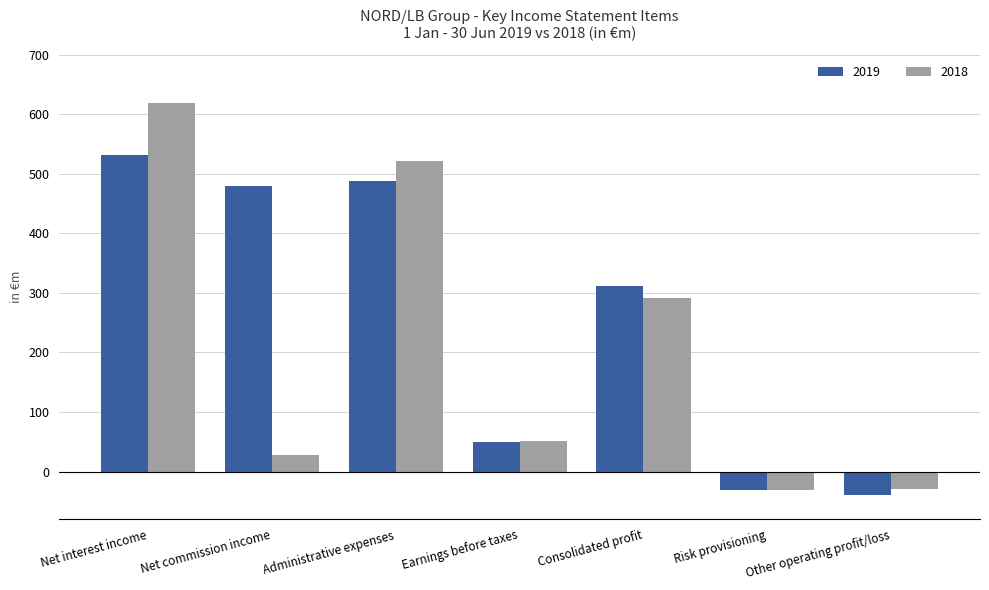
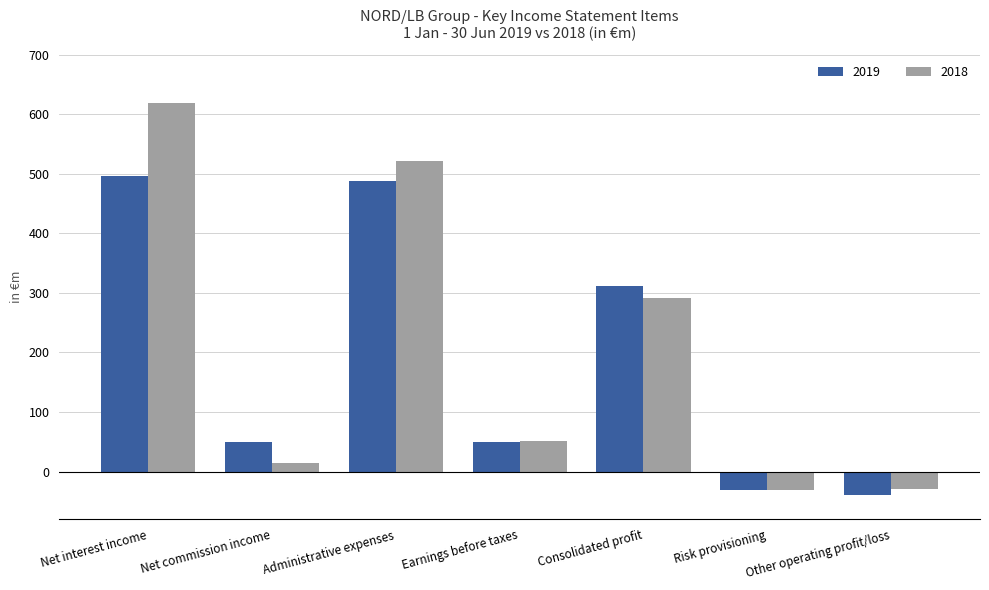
2019, Net interest income: 530 -> 500
2019, Net commission income: 480 -> 50
2018, Net commission income: 30 -> 10
